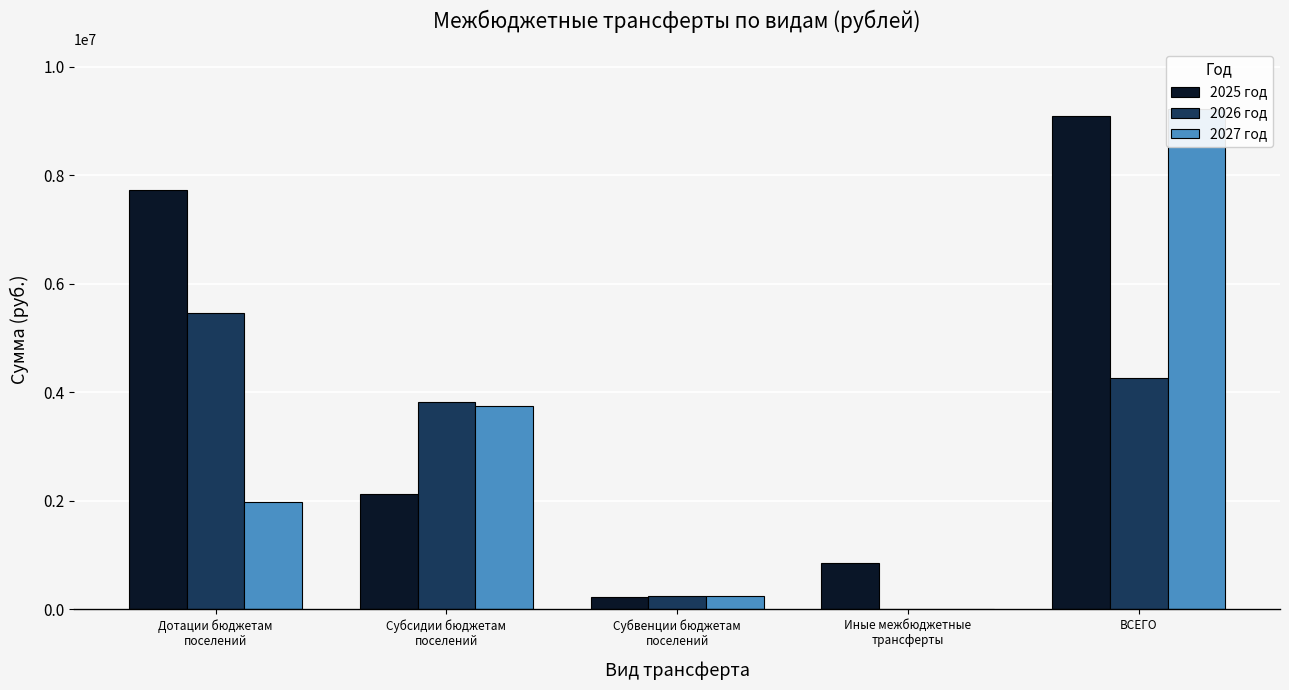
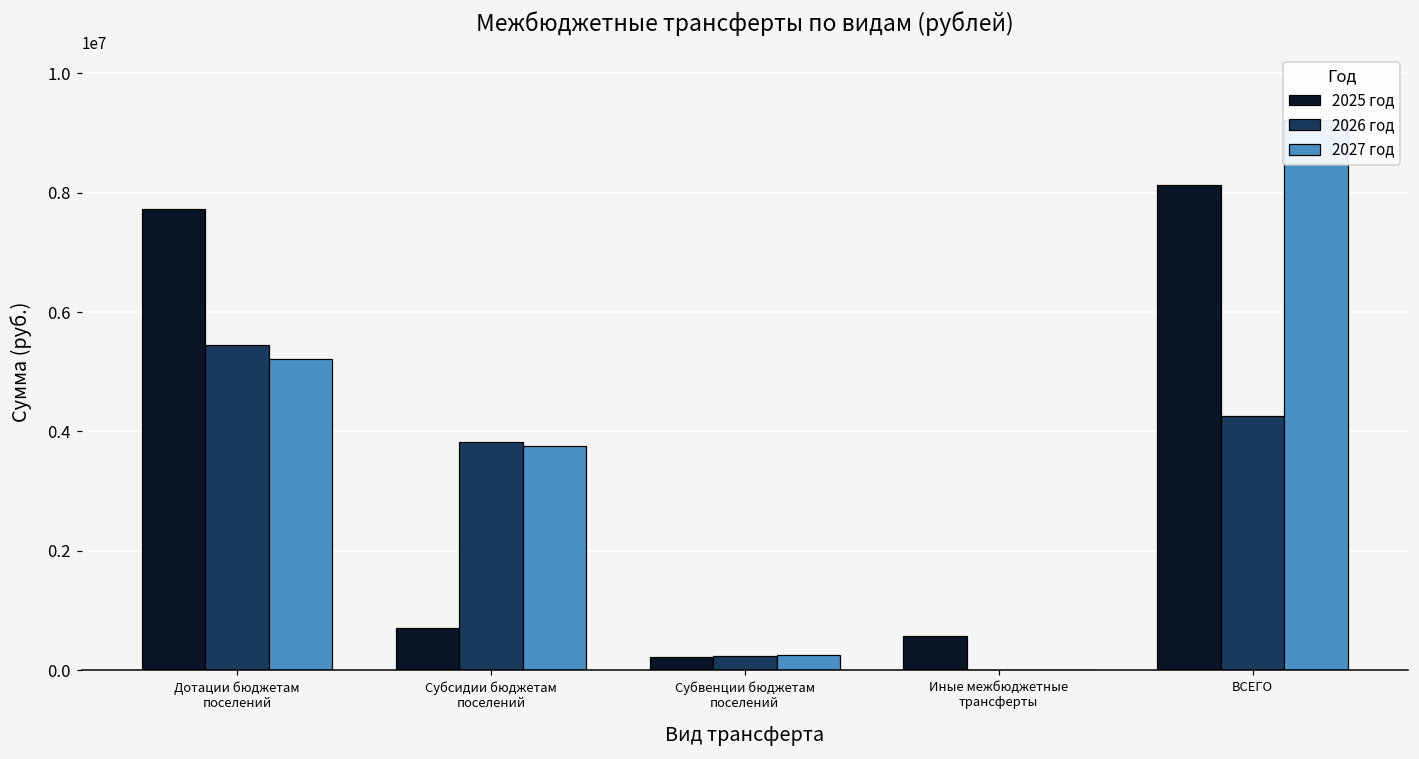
2027 год, Дотации бюджетам поселений: 2000000 -> 5200000
2025 год, Субсидии бюджетам поселений: 2100000 -> 700000
2025 год, Иные межбюджетные трансферты: 900000 -> 600000
2025 год, ВСЕГО: 9100000 -> 8100000
